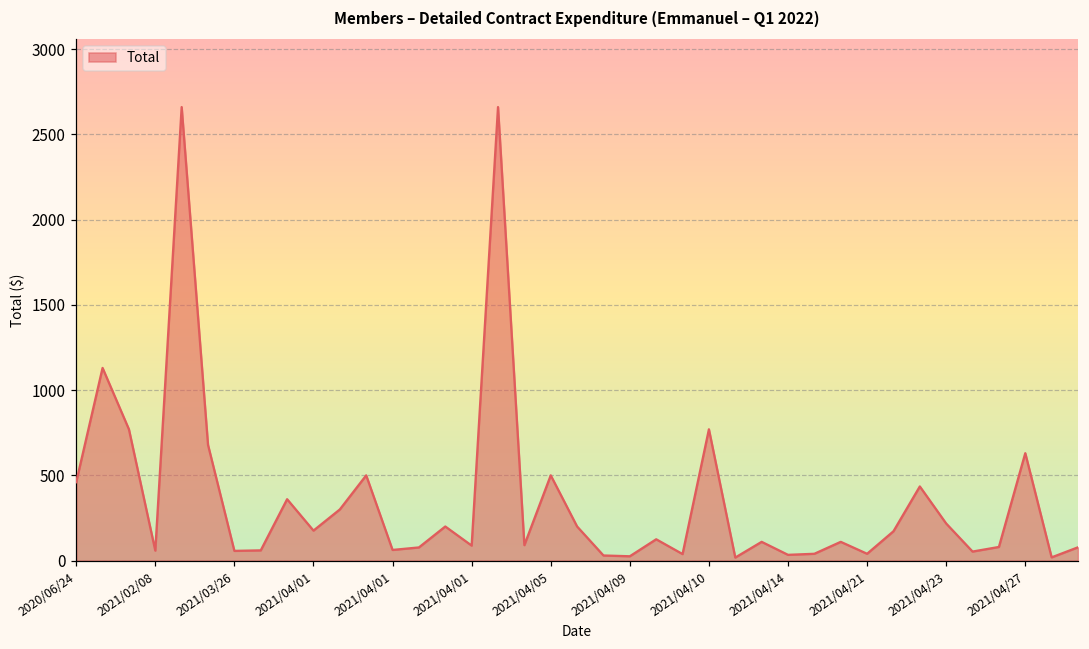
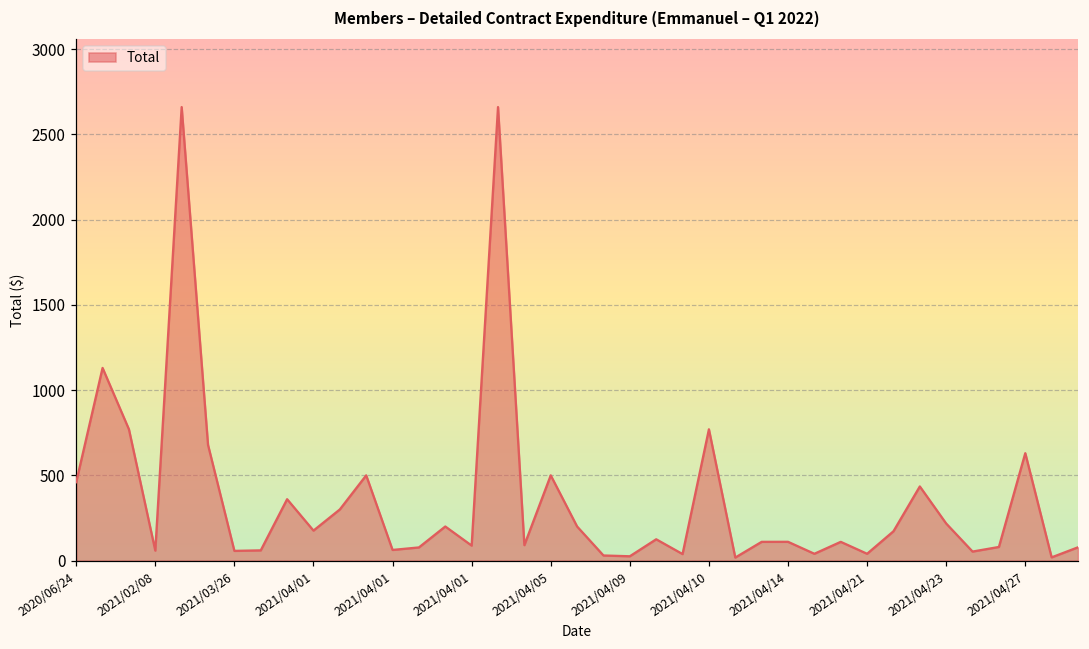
2021/04/14: 30 -> 110
